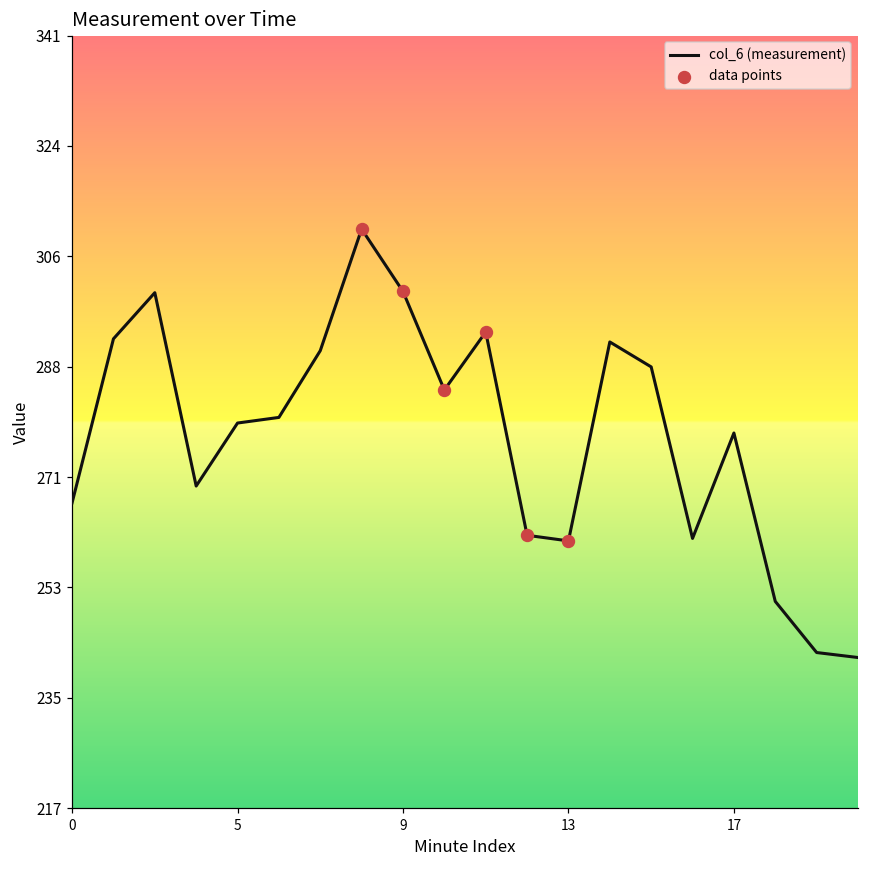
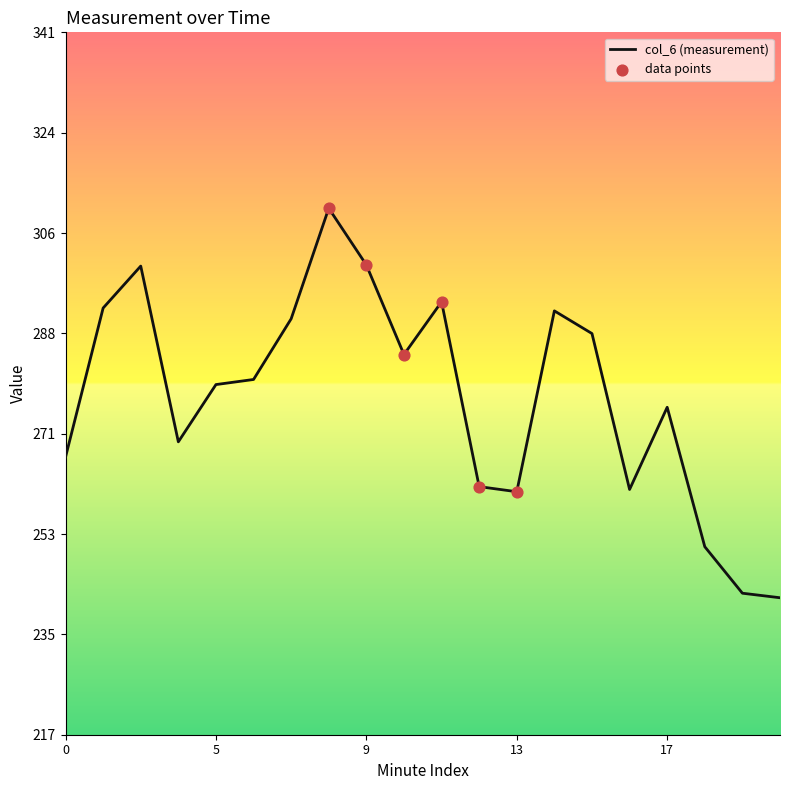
col_6 (measurement), 17: 278 -> 275
